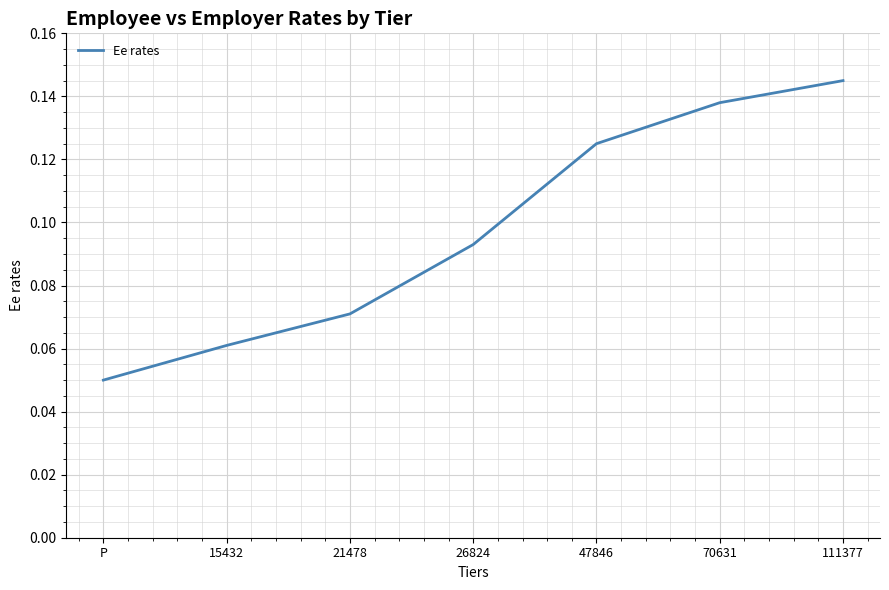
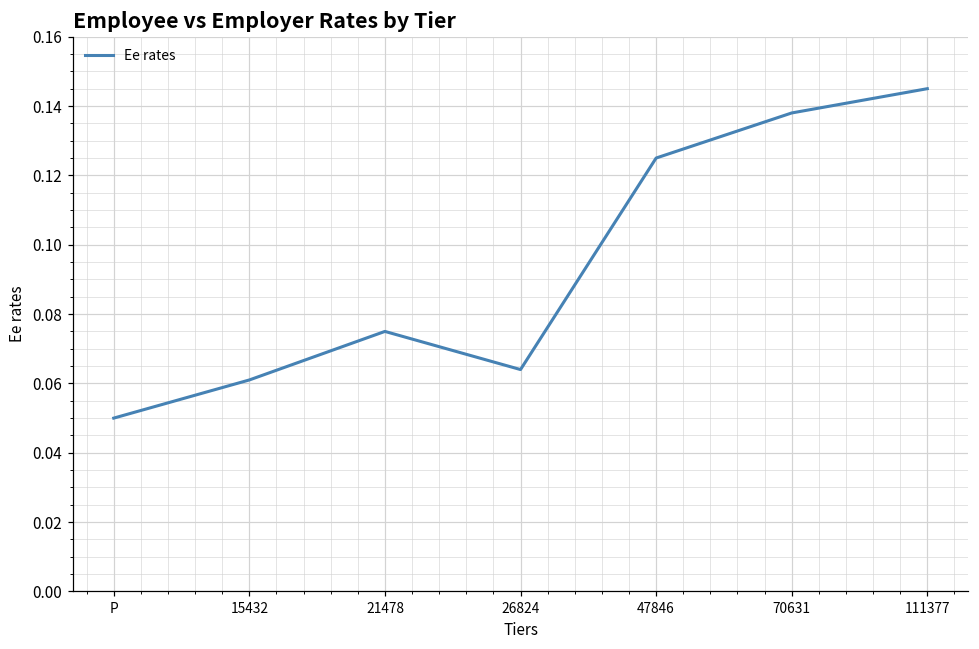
21478: 0.071 -> 0.075
26824: 0.093 -> 0.064
